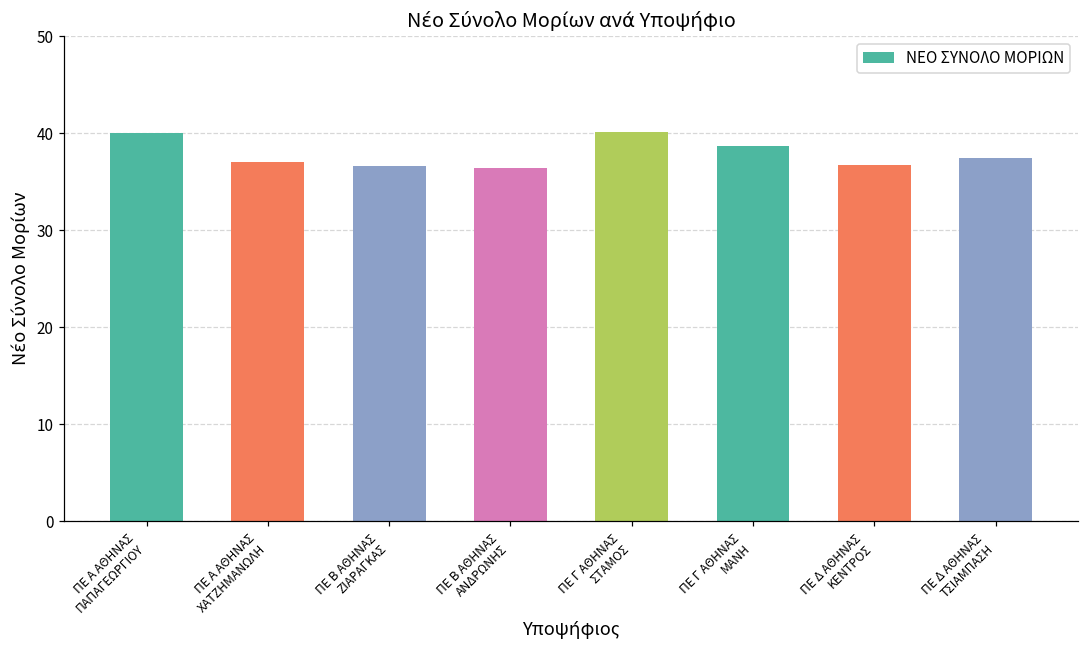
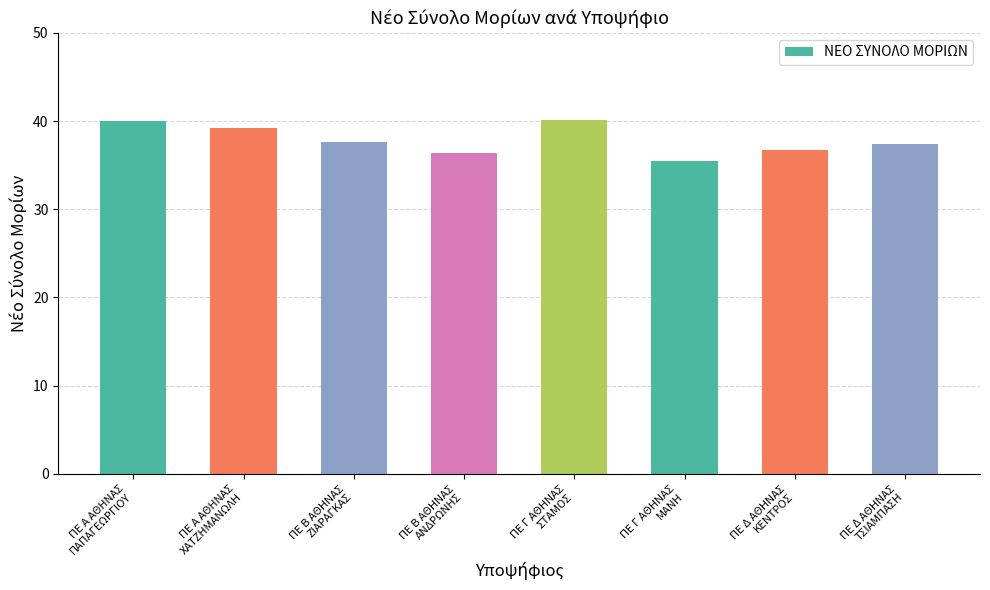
ΠΕ Α ΑΘΗΝΑΣ ΧΑΤΖΗΜΑΝΩΛΗ: 37 -> 39
ΠΕ Β ΑΘΗΝΑΣ ΖΙΑΡΑΓΚΑΣ: 37 -> 38
ΠΕ Γ ΑΘΗΝΑΣ ΜΑΝΗ: 39 -> 35
